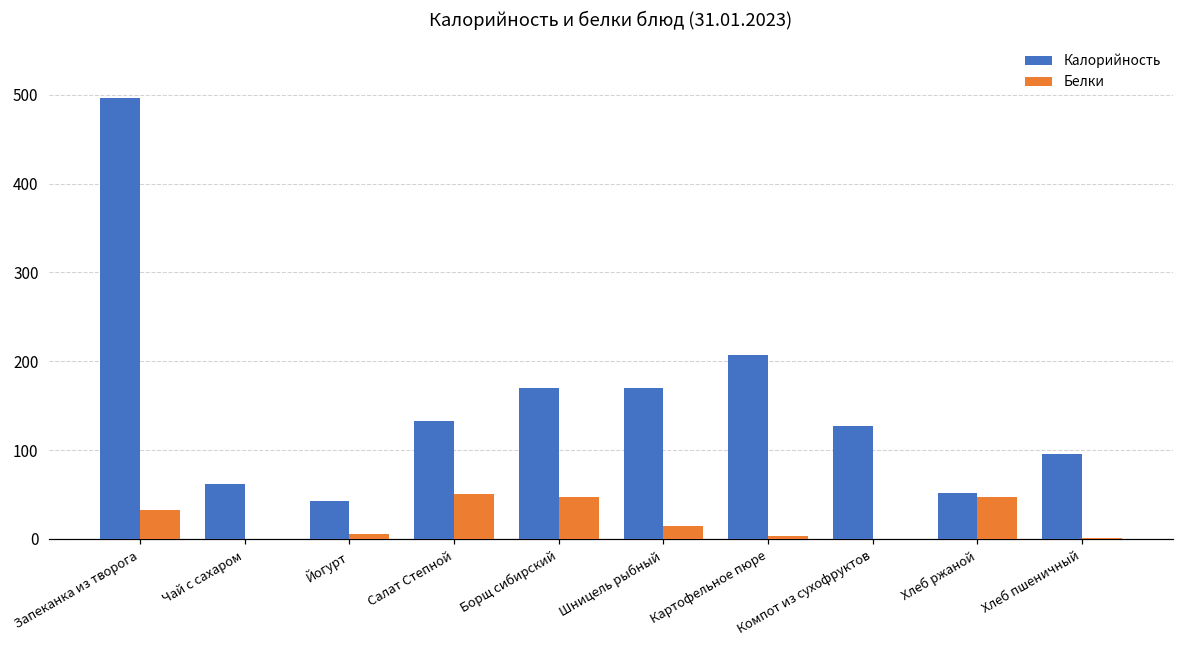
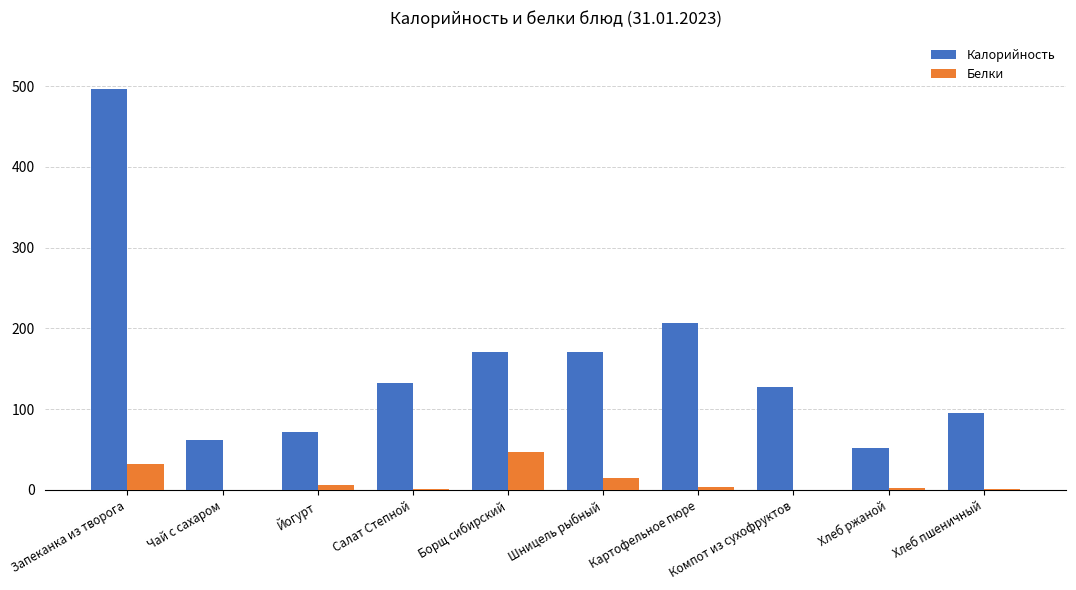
Калорийность, Йогурт: 40 -> 70
Белки, Салат Степной: 50 -> 0
Белки, Хлеб ржаной: 50 -> 0
